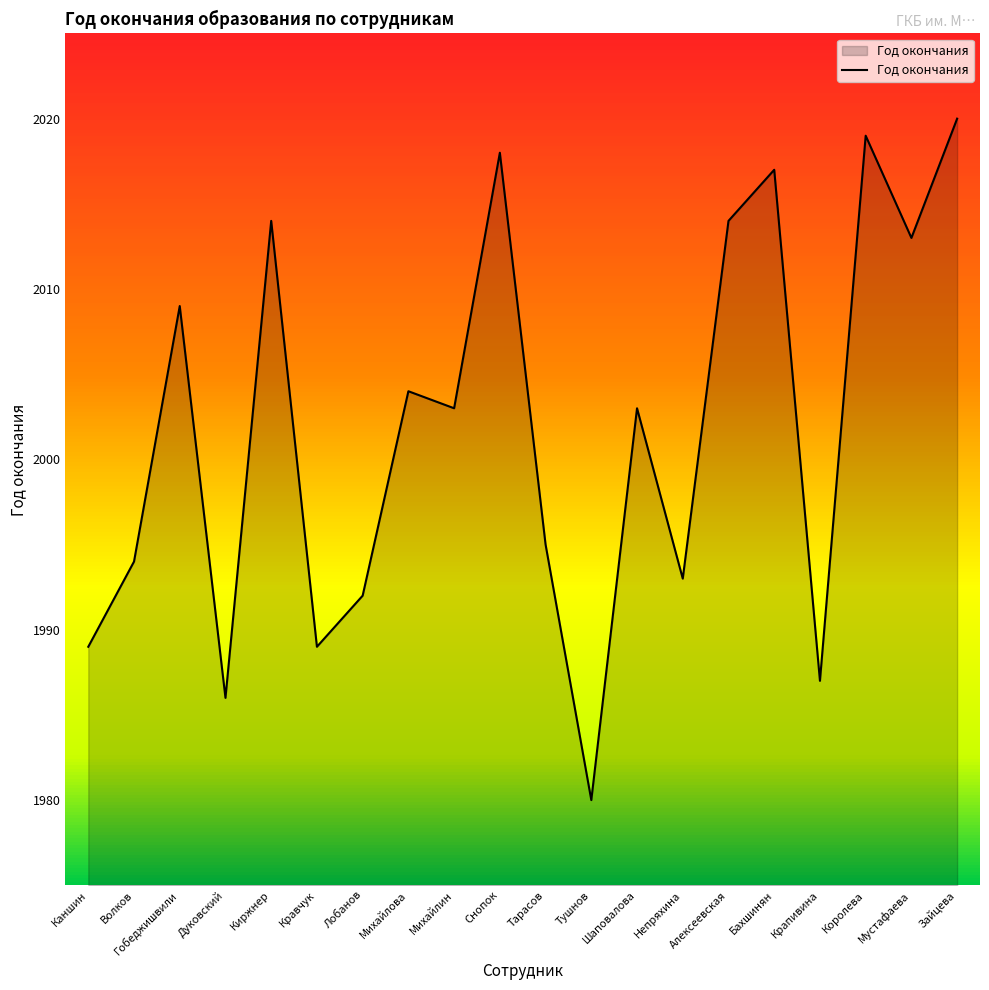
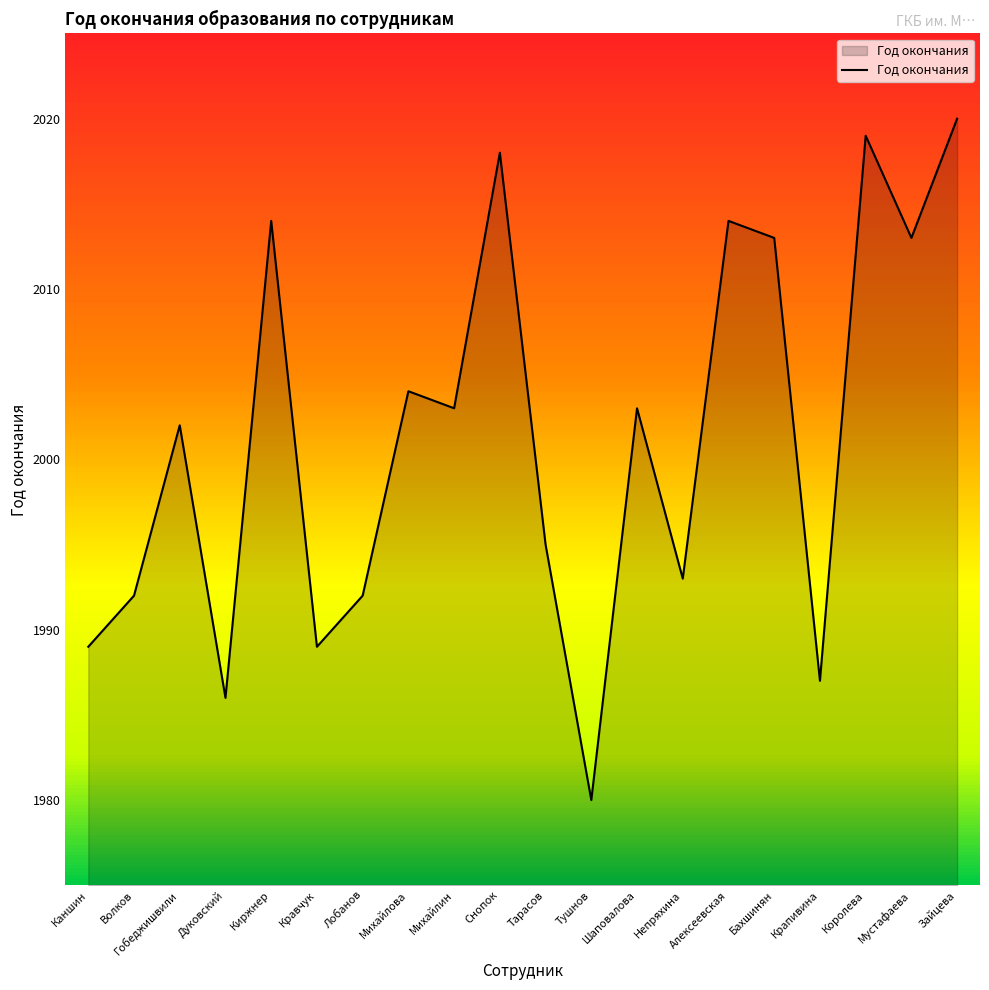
Волков: 1994 -> 1992
Гобеджишвили: 2009 -> 2002
Бахшинян: 2017 -> 2013
